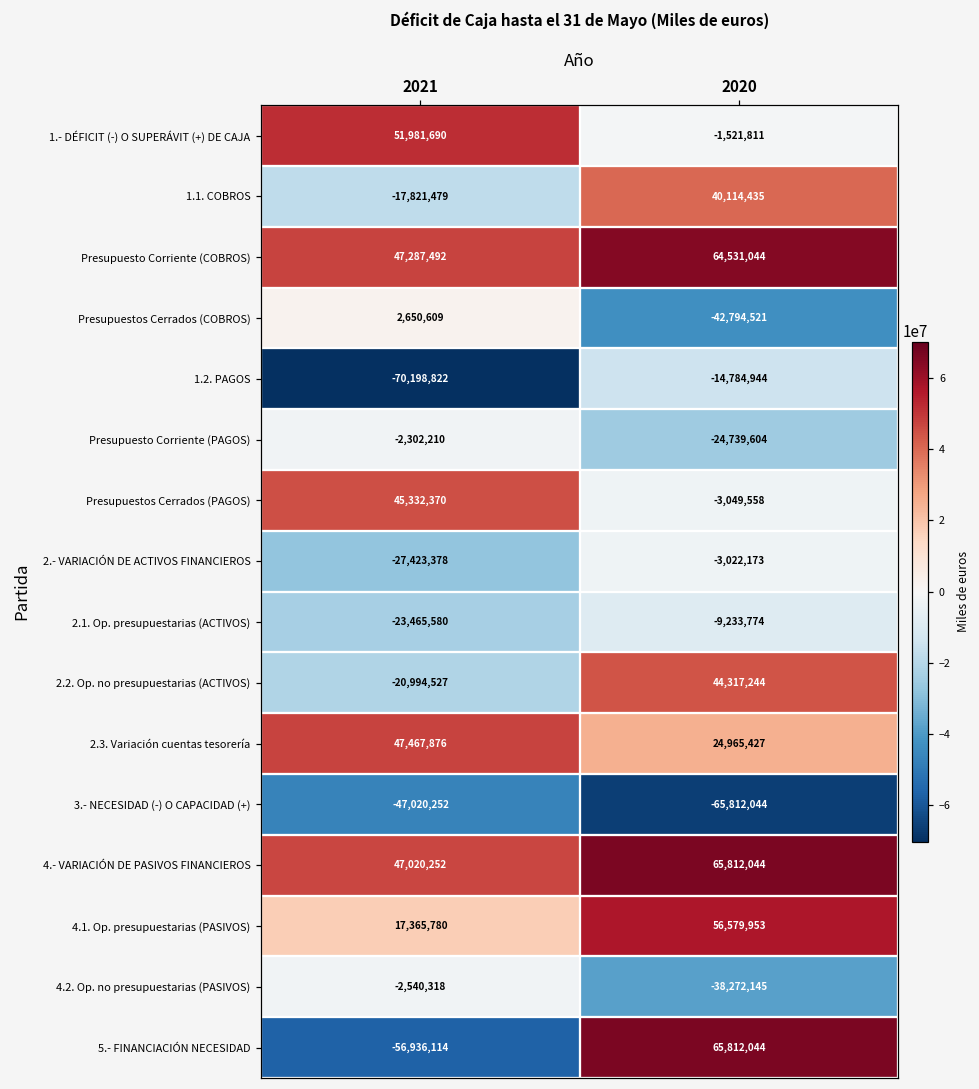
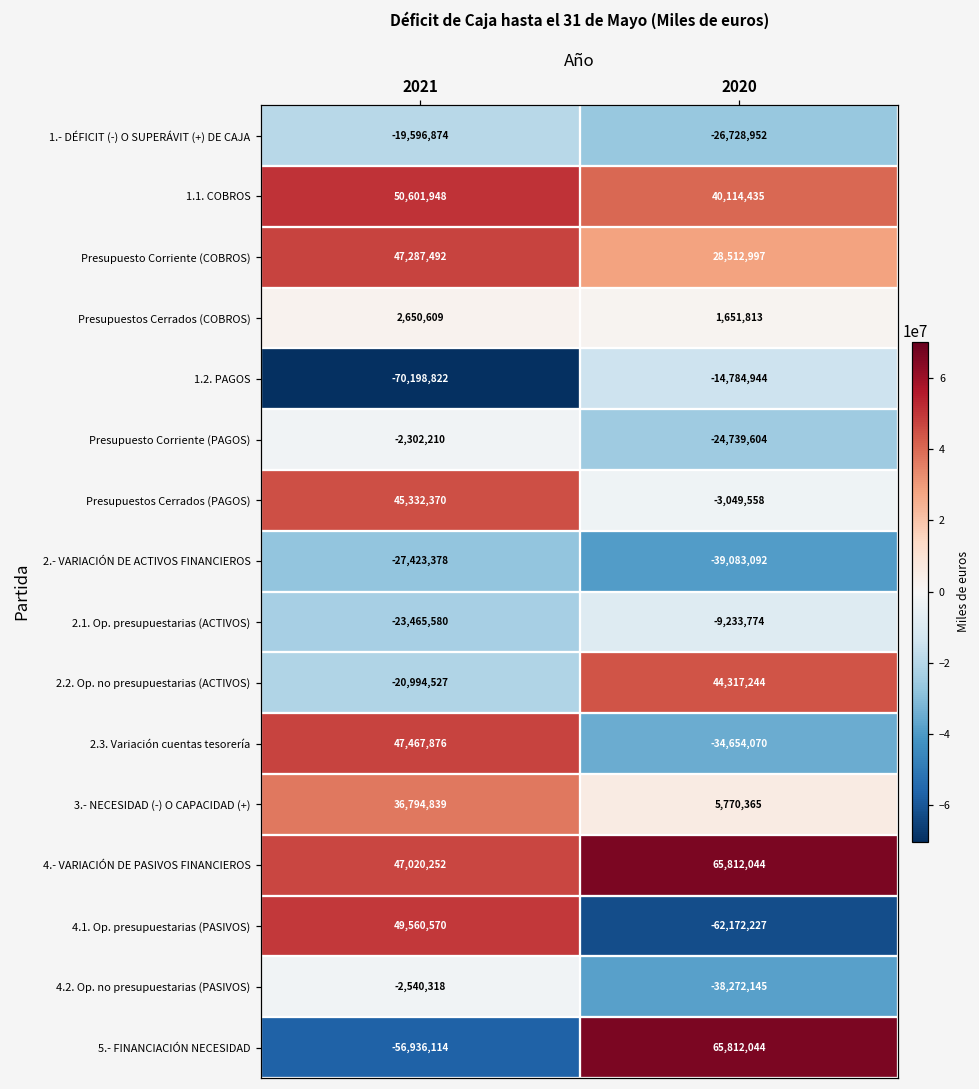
1.- DÉFICIT (-) O SUPERÁVIT (+) DE CAJA, 2021: 51,981,690 -> -19,596,874
1.- DÉFICIT (-) O SUPERÁVIT (+) DE CAJA, 2020: -1,521,811 -> -26,728,952
1.1. COBROS, 2021: -17,821,479 -> 50,601,948
Presupuesto Corriente (COBROS), 2020: 64,531,044 -> 28,512,997
Presupuestos Cerrados (COBROS), 2020: -42,794,521 -> 1,651,813
2.- VARIACIÓN DE ACTIVOS FINANCIEROS, 2020: -3,022,173 -> -39,083,092
2.3. Variación cuentas tesorería, 2020: 24,965,427 -> -34,654,070
3.- NECESIDAD (-) O CAPACIDAD (+), 2021: -47,020,252 -> 36,794,839
3.- NECESIDAD (-) O CAPACIDAD (+), 2020: -65,812,044 -> 5,770,365
4.1. Op. presupuestarias (PASIVOS), 2021: 17,365,780 -> 49,560,570
4.1. Op. presupuestarias (PASIVOS), 2020: 56,579,953 -> -62,172,227
